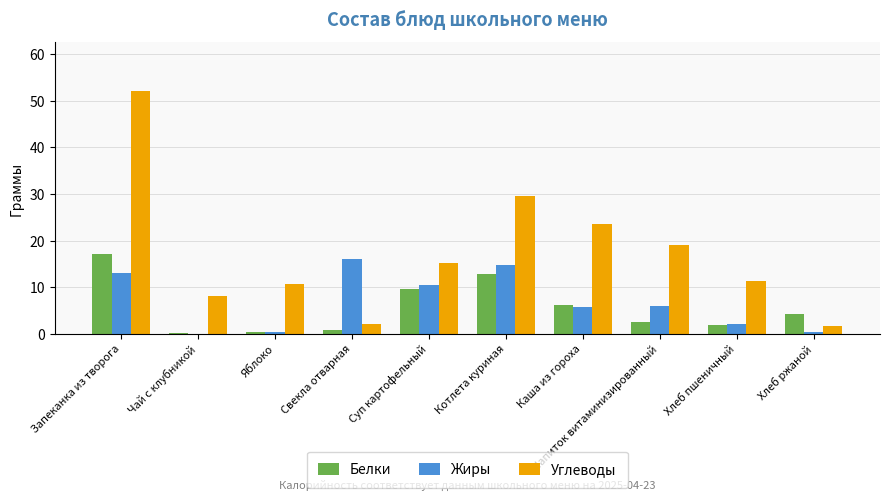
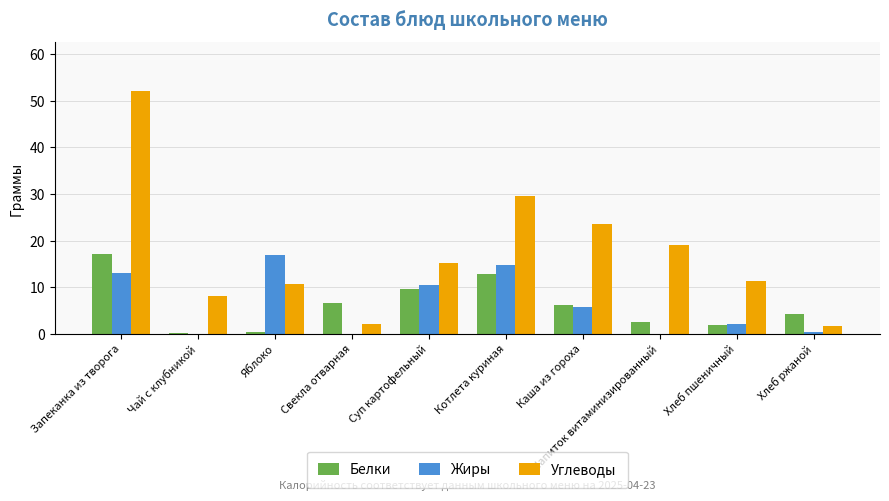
Жиры, Яблоко: 0 -> 17
Белки, Свекла отварная: 1 -> 7
Жиры, Свекла отварная: 16 -> 0
Жиры, Напиток витаминизированный: 6 -> 0
